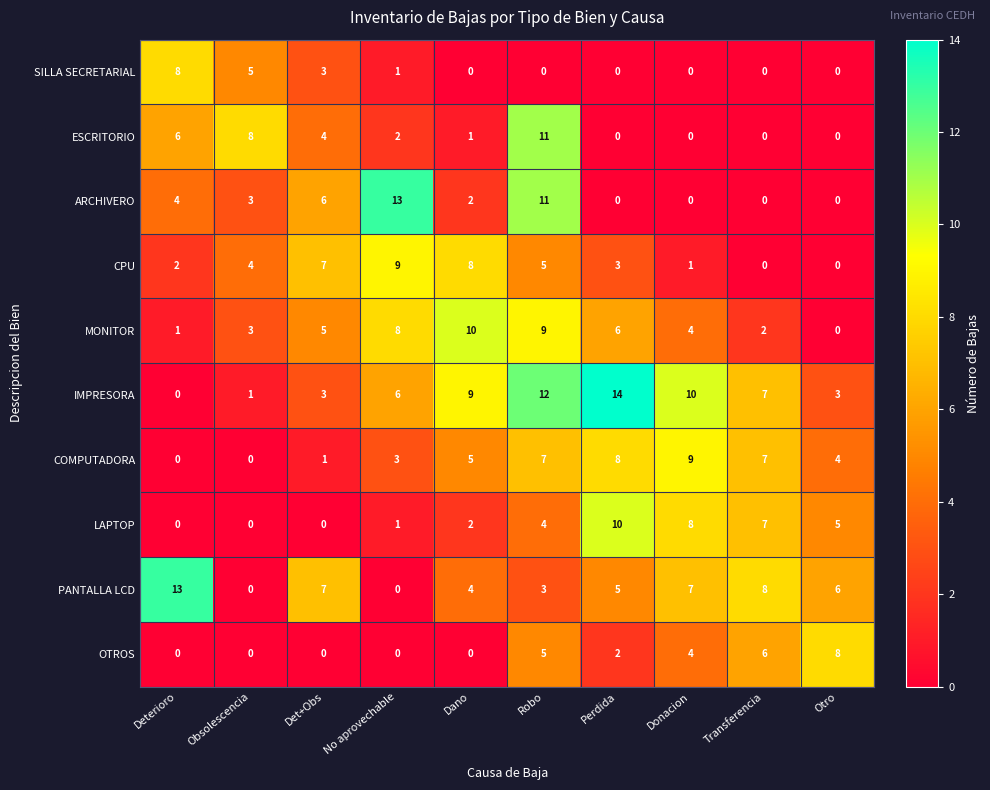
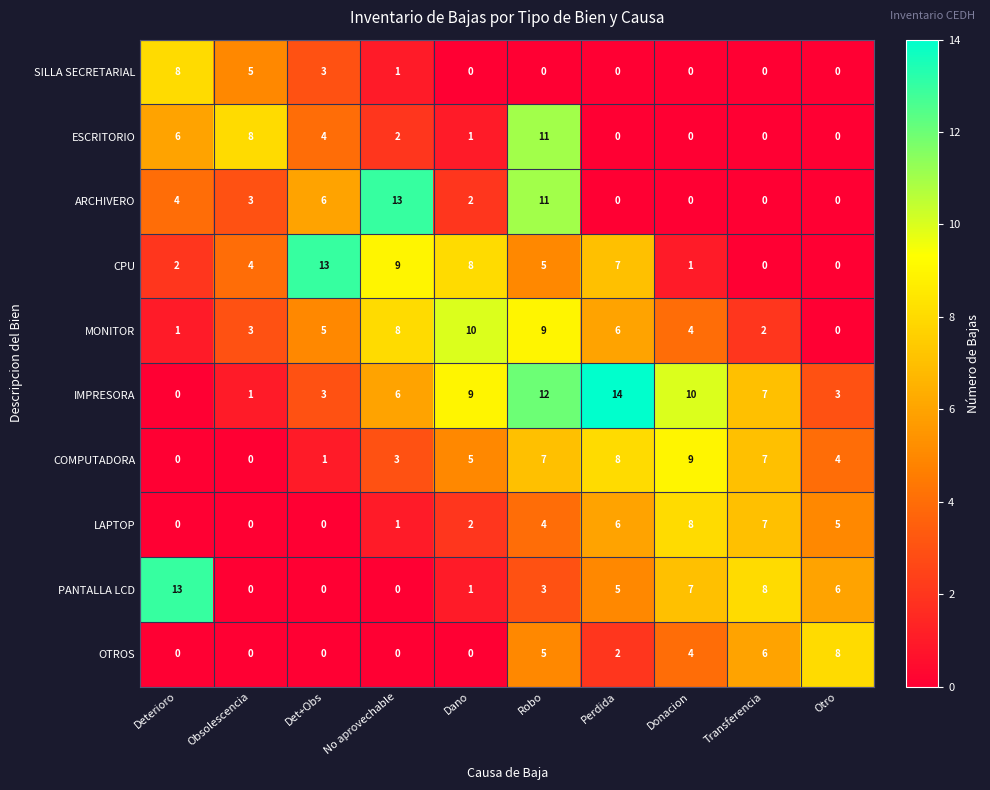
CPU, Det+Obs: 7 -> 13
CPU, Perdida: 3 -> 7
LAPTOP, Perdida: 10 -> 6
PANTALLA LCD, Det+Obs: 7 -> 0
PANTALLA LCD, Dano: 4 -> 1
